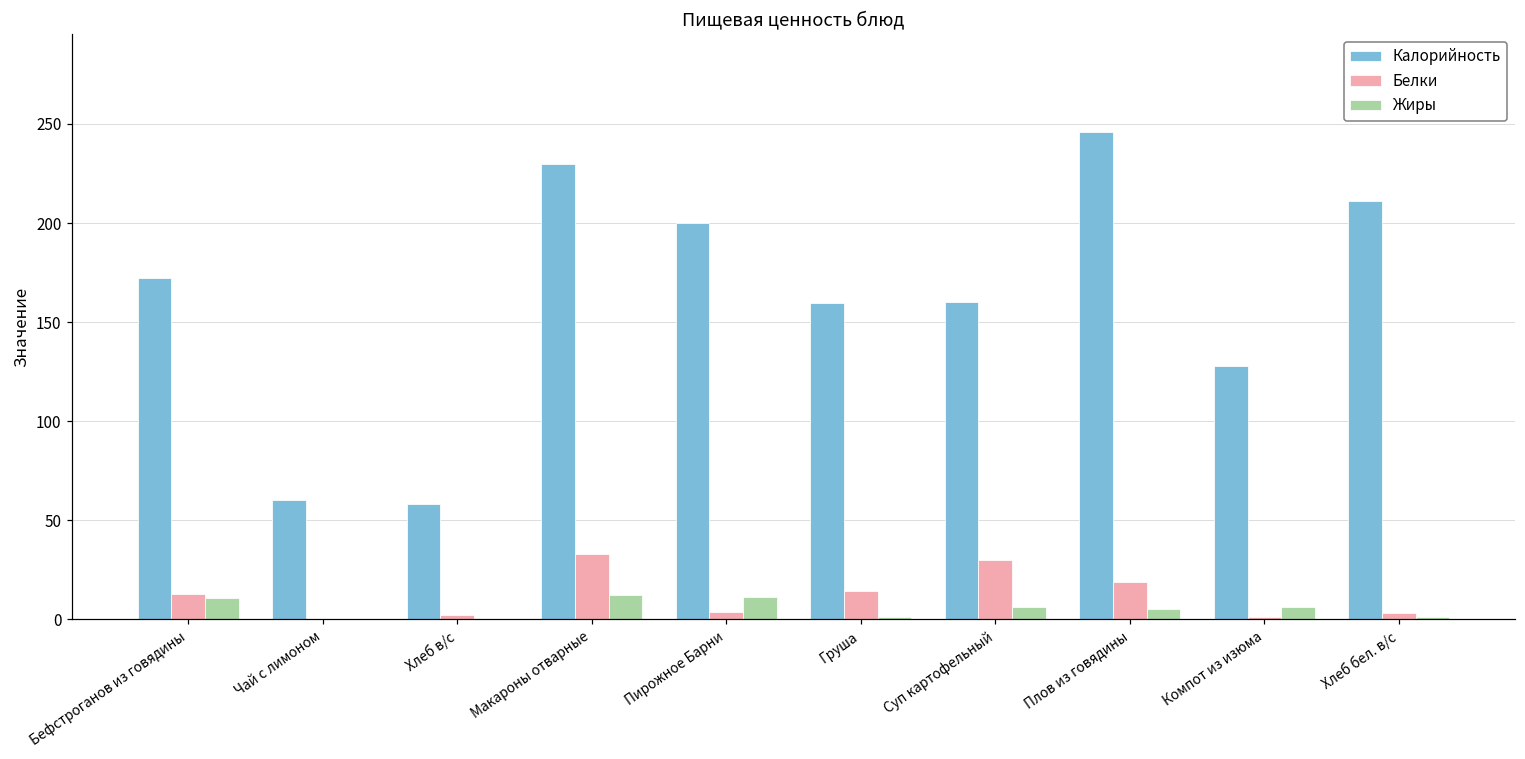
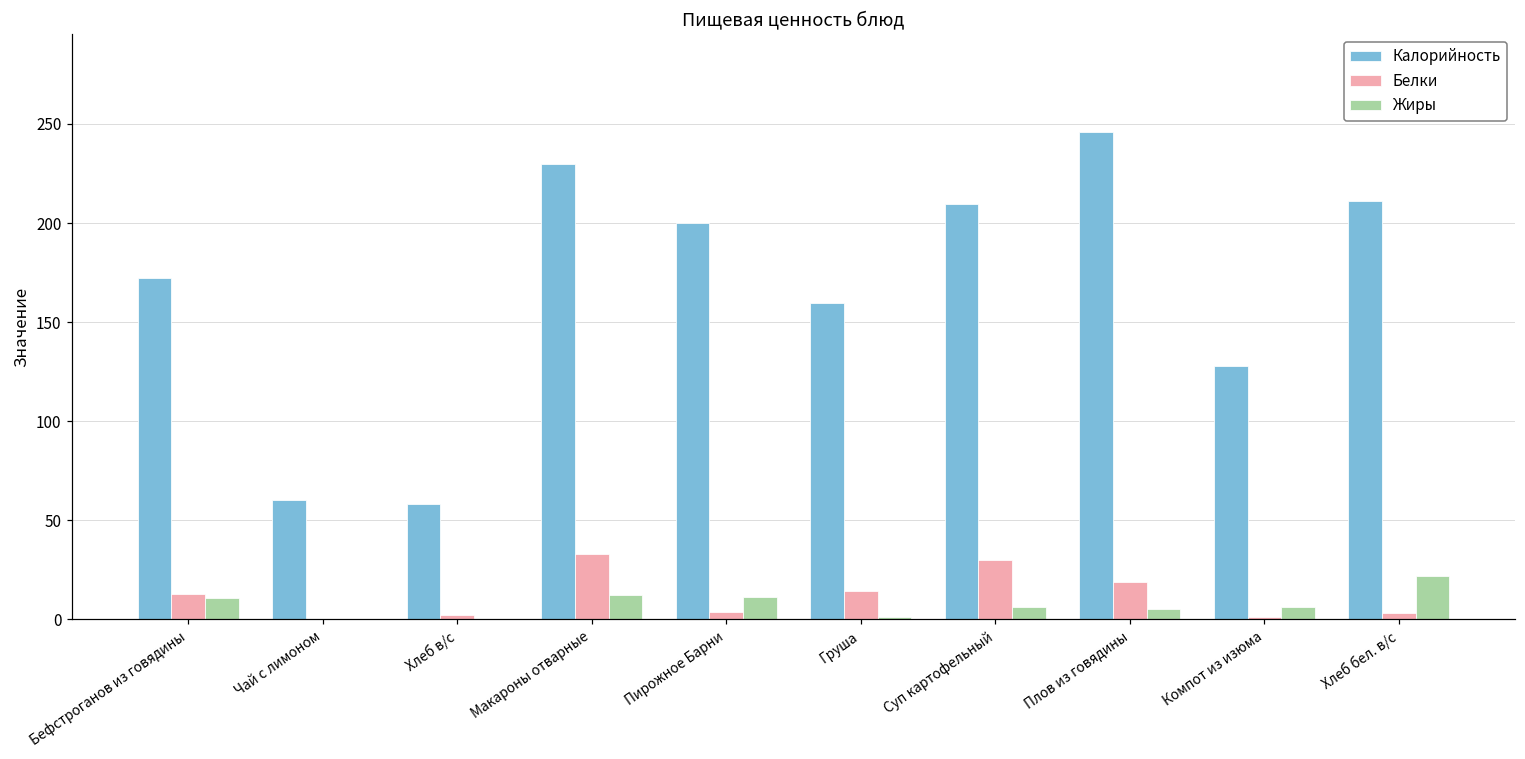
Калорийность, Суп картофельный: 160 -> 209
Жиры, Хлеб бел. в/с: 1 -> 22
